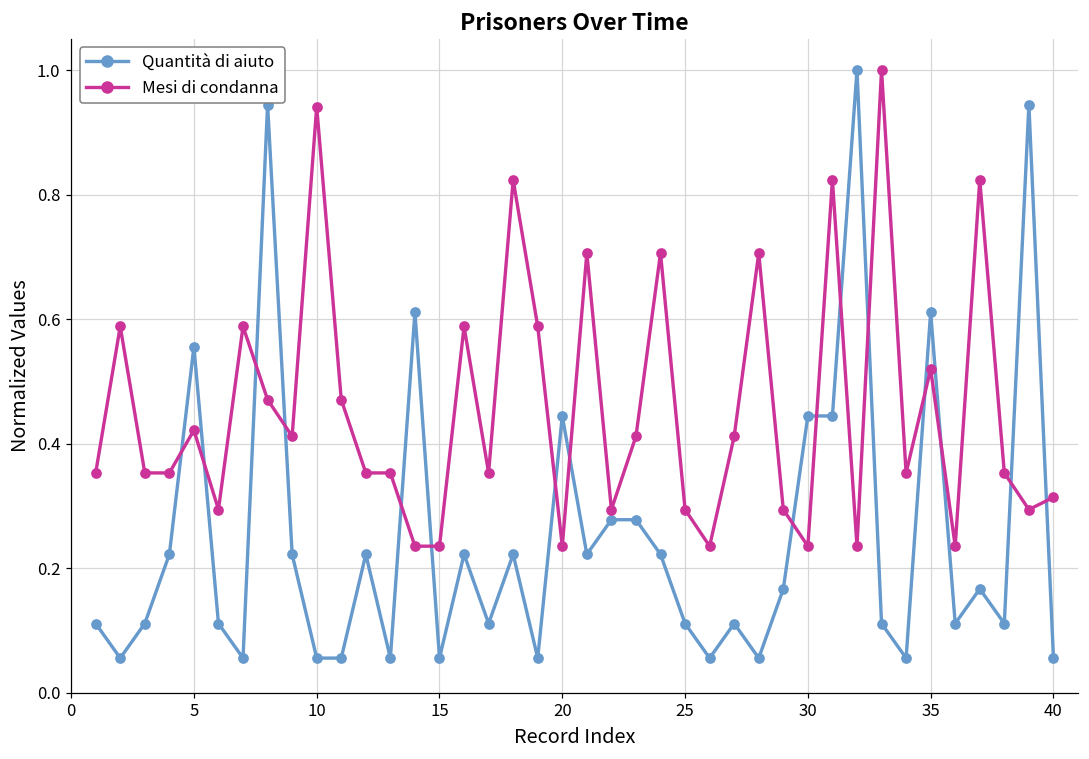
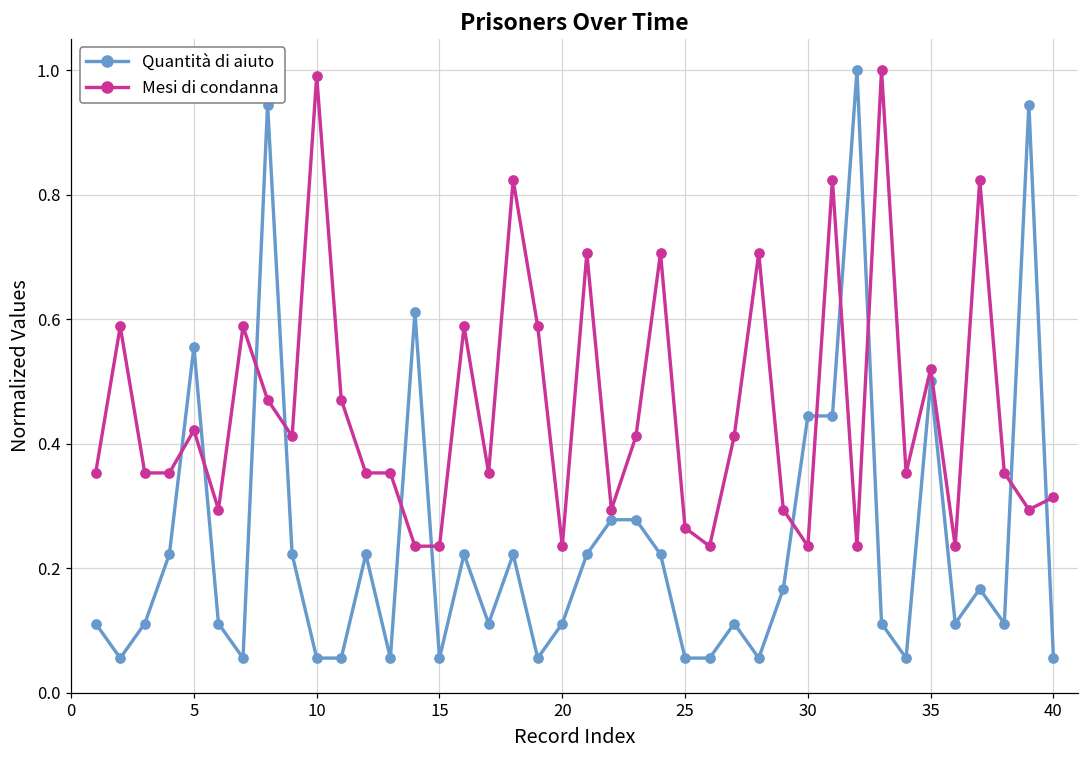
Mesi di condanna, 10: 0.94 -> 0.99
Quantità di aiuto, 20: 0.44 -> 0.11
Quantità di aiuto, 25: 0.11 -> 0.06
Mesi di condanna, 25: 0.29 -> 0.26
Quantità di aiuto, 35: 0.61 -> 0.50
